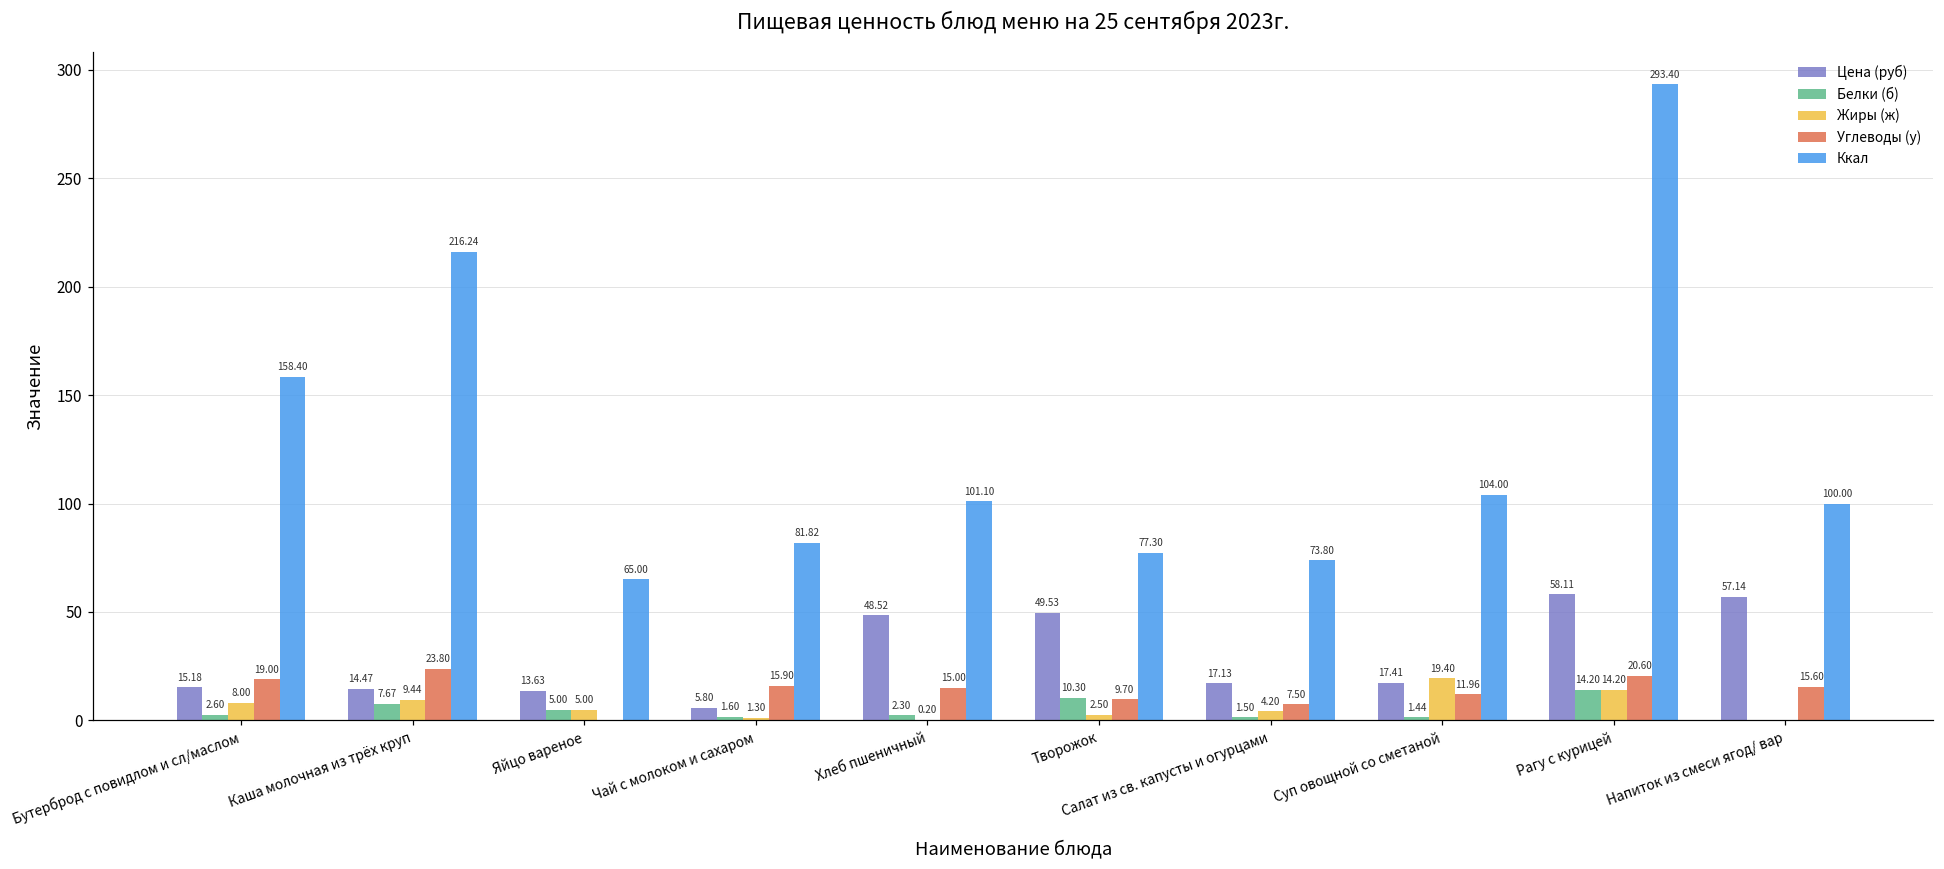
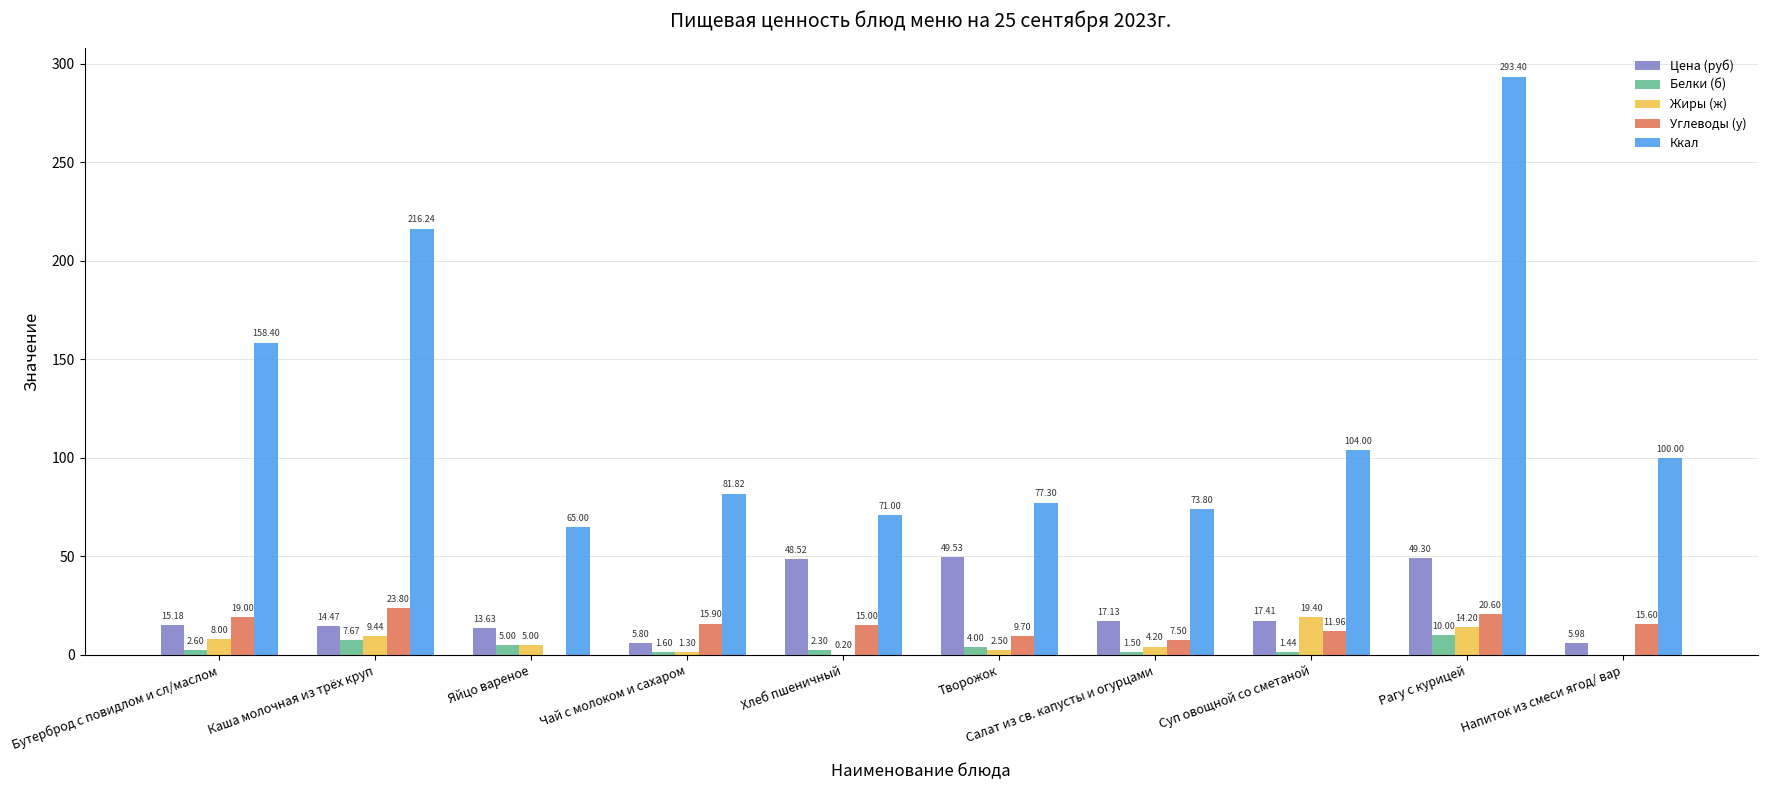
Ккал, Хлеб пшеничный: 101.10 -> 71.00
Белки (б), Творожок: 10.30 -> 4.00
Цена (руб), Рагу с курицей: 58.11 -> 49.30
Белки (б), Рагу с курицей: 14.20 -> 10.00
Цена (руб), Напиток из смеси ягод/ вар: 57.14 -> 5.98
